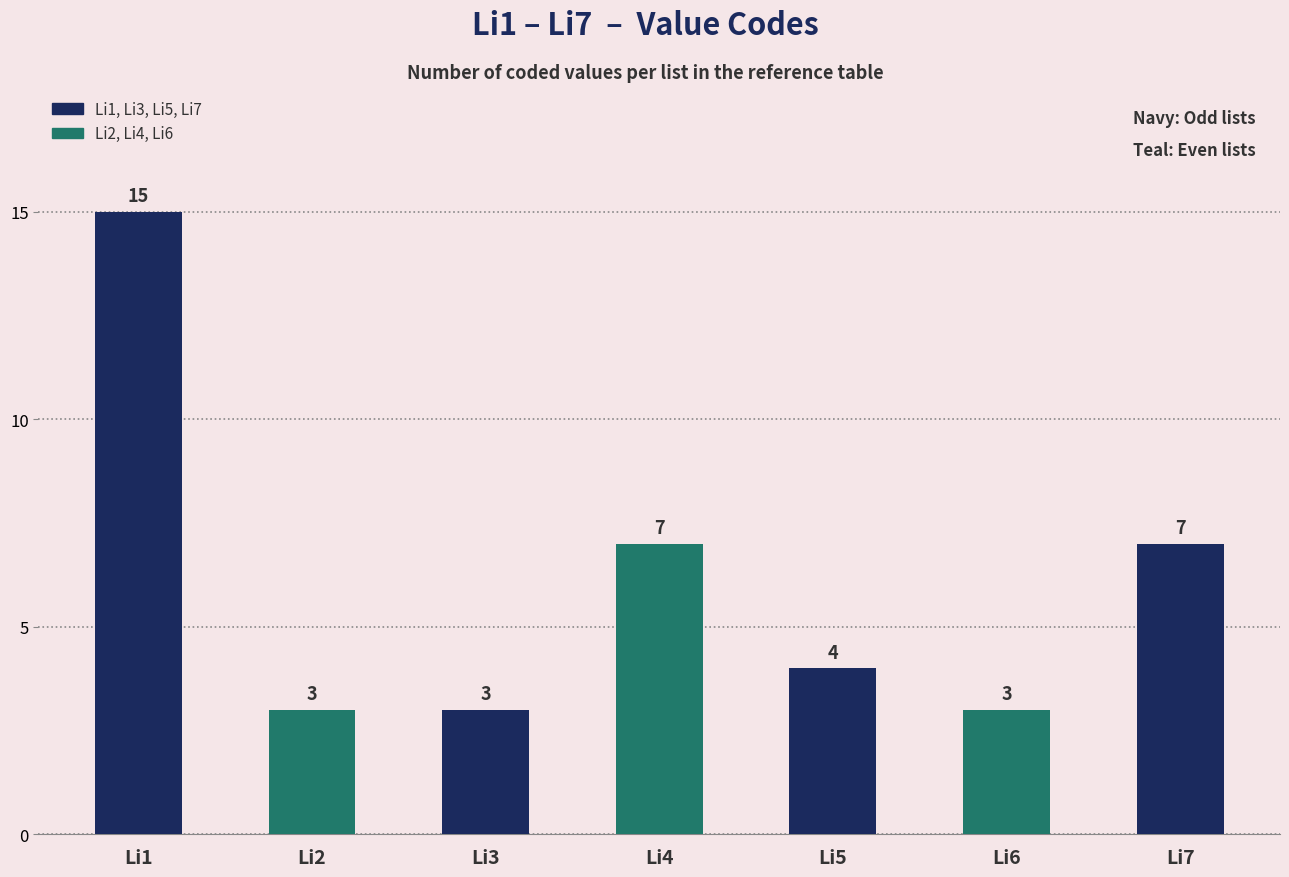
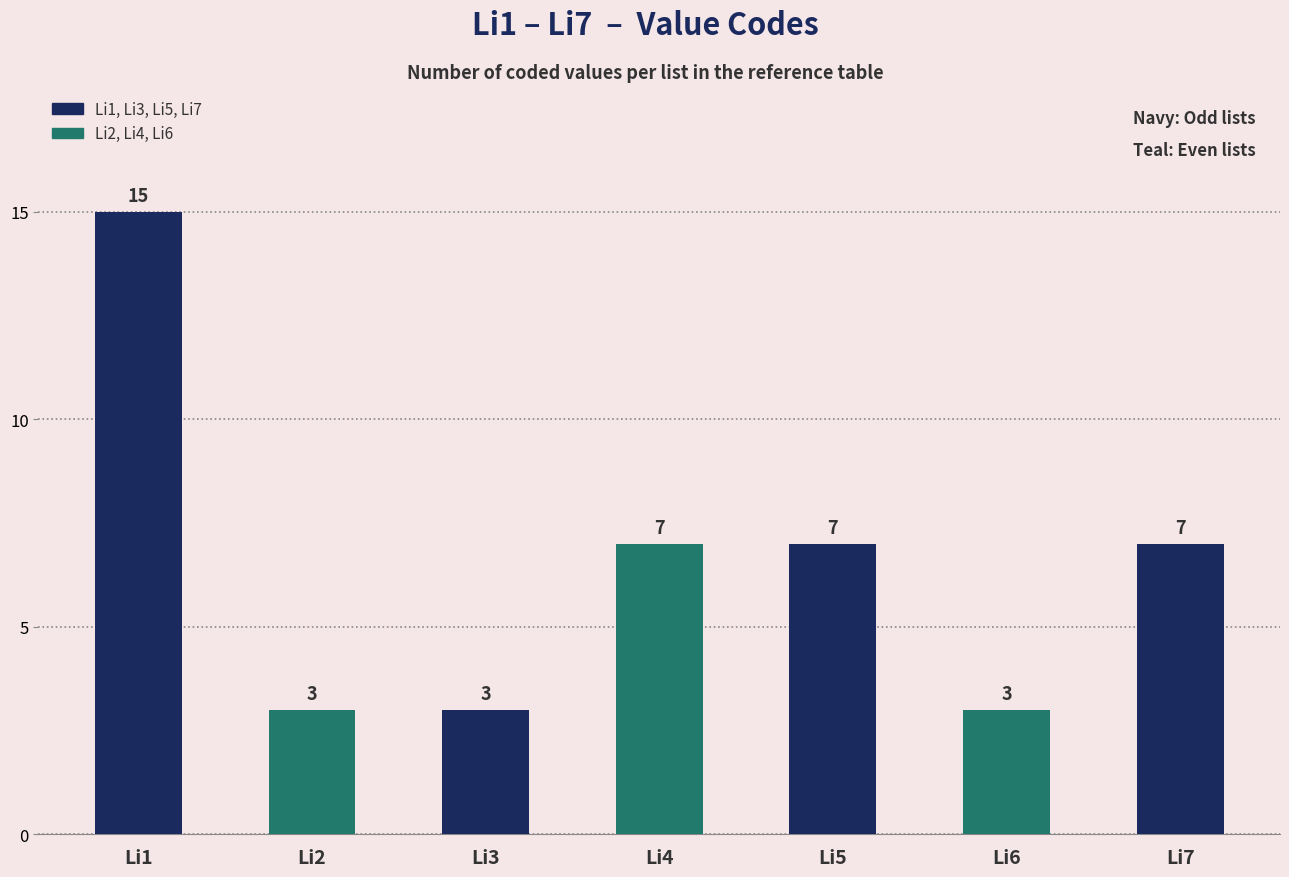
Li5: 4 -> 7
